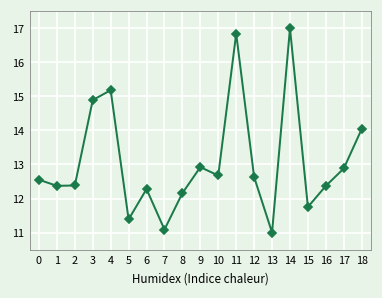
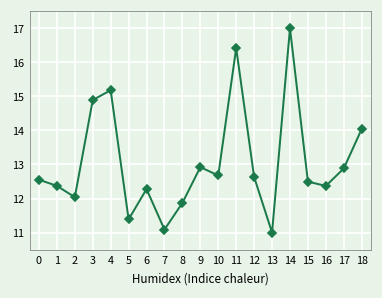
2: 12.4 -> 12.0
8: 12.2 -> 11.9
11: 16.8 -> 16.4
15: 11.8 -> 12.5
